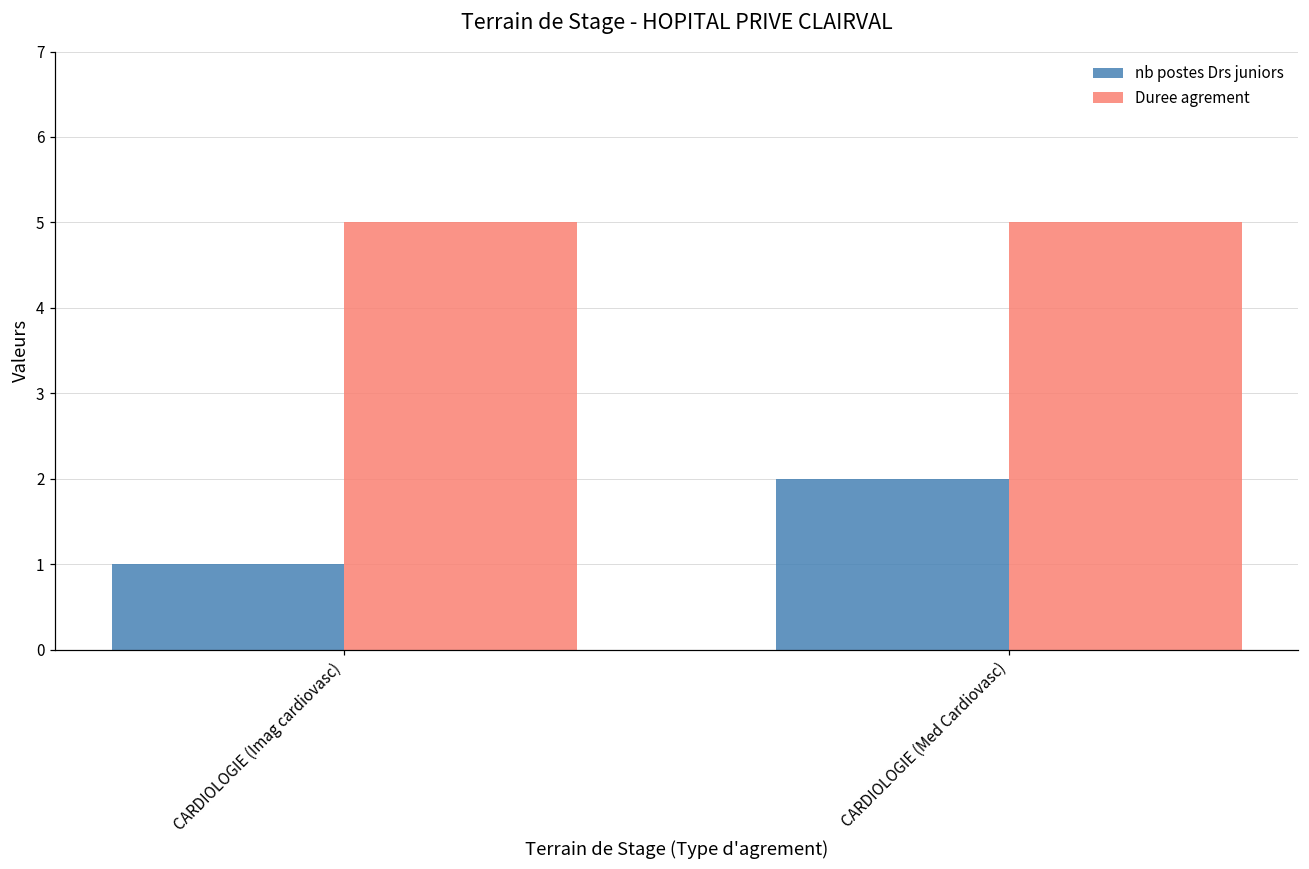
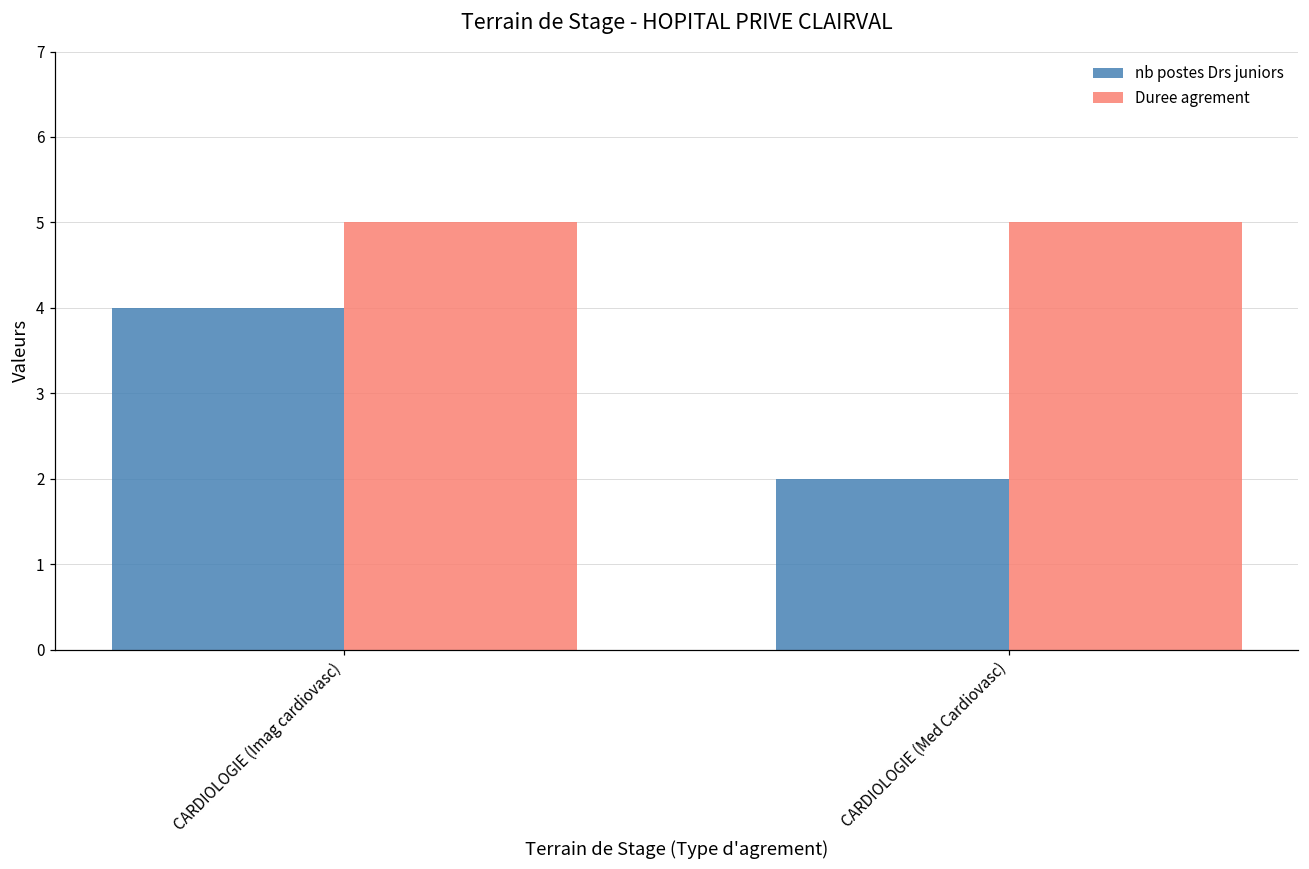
nb postes Drs juniors, CARDIOLOGIE (Imag cardiovasc): 1 -> 4
